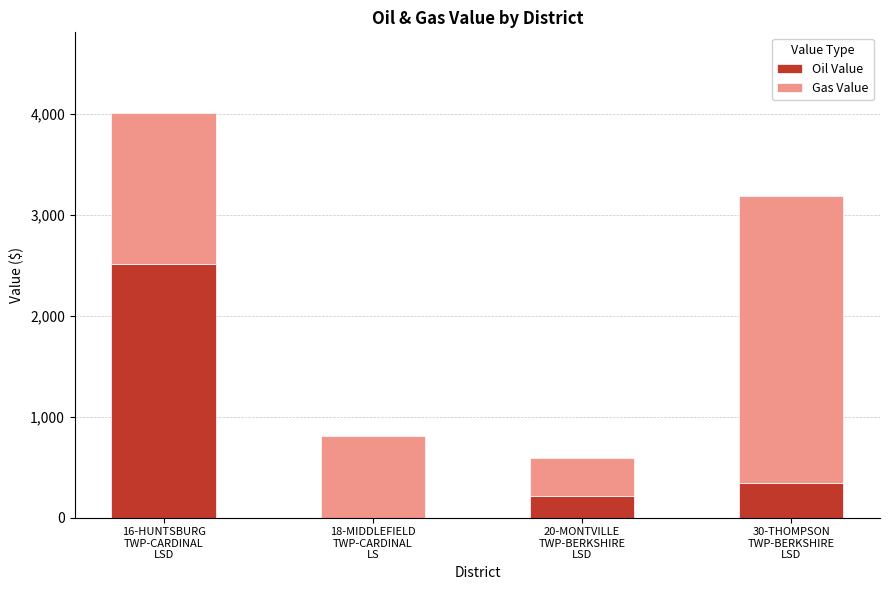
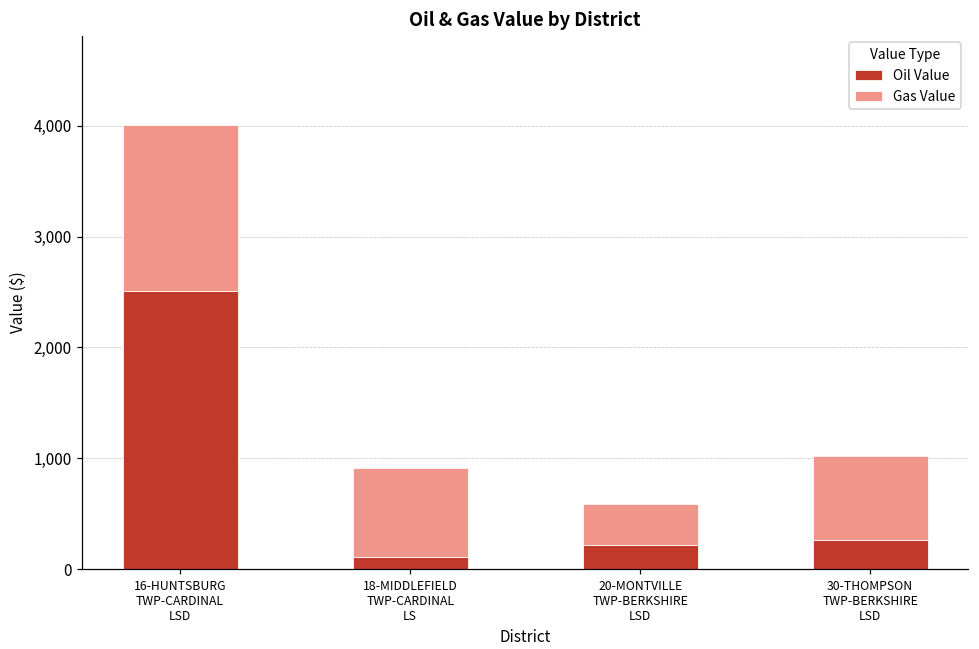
Oil Value, 18-MIDDLEFIELD TWP-CARDINAL LS: 0 -> 110
Oil Value, 30-THOMPSON TWP-BERKSHIRE LSD: 340 -> 260
Gas Value, 30-THOMPSON TWP-BERKSHIRE LSD: 2,850 -> 760
